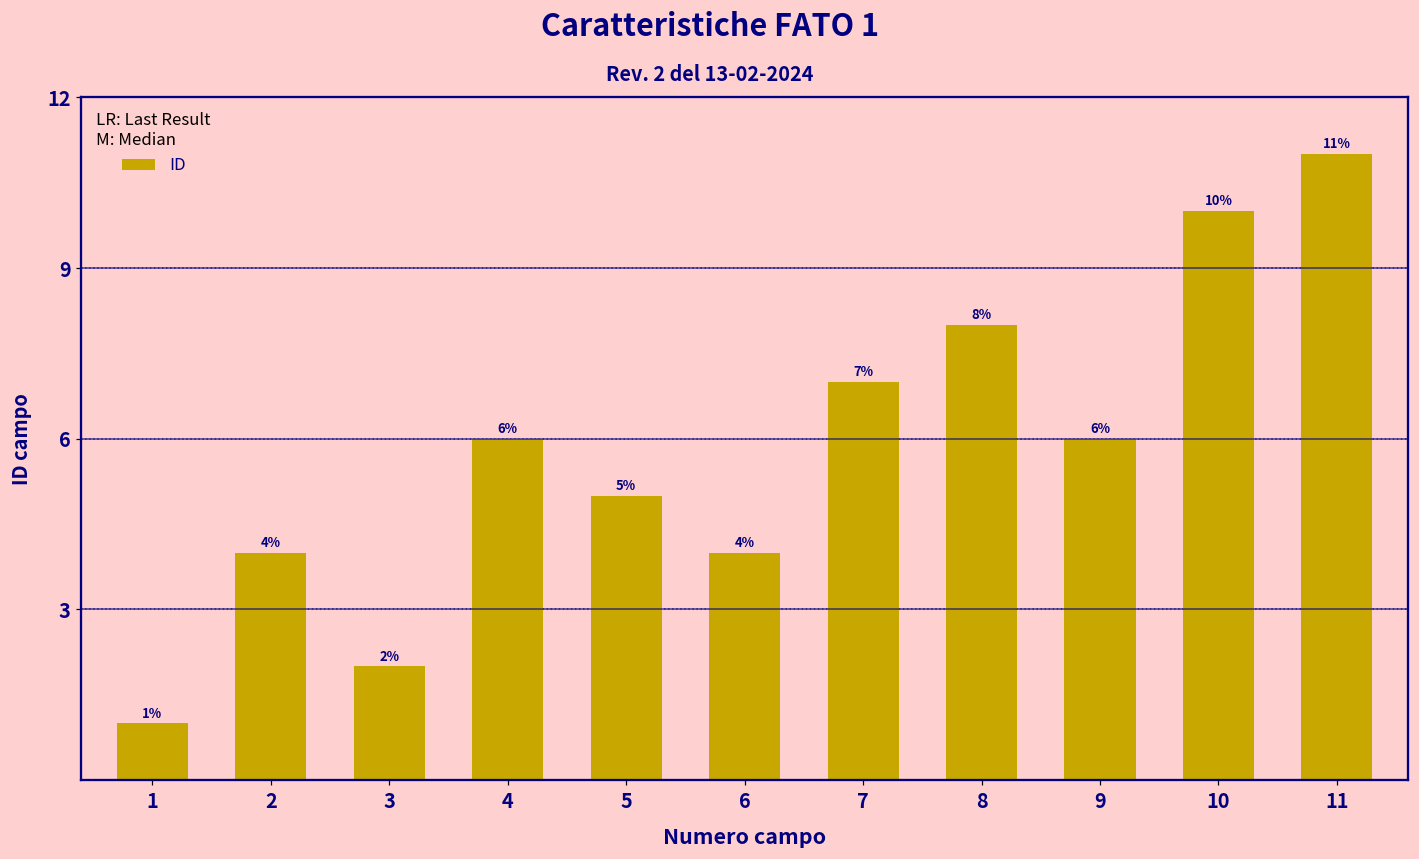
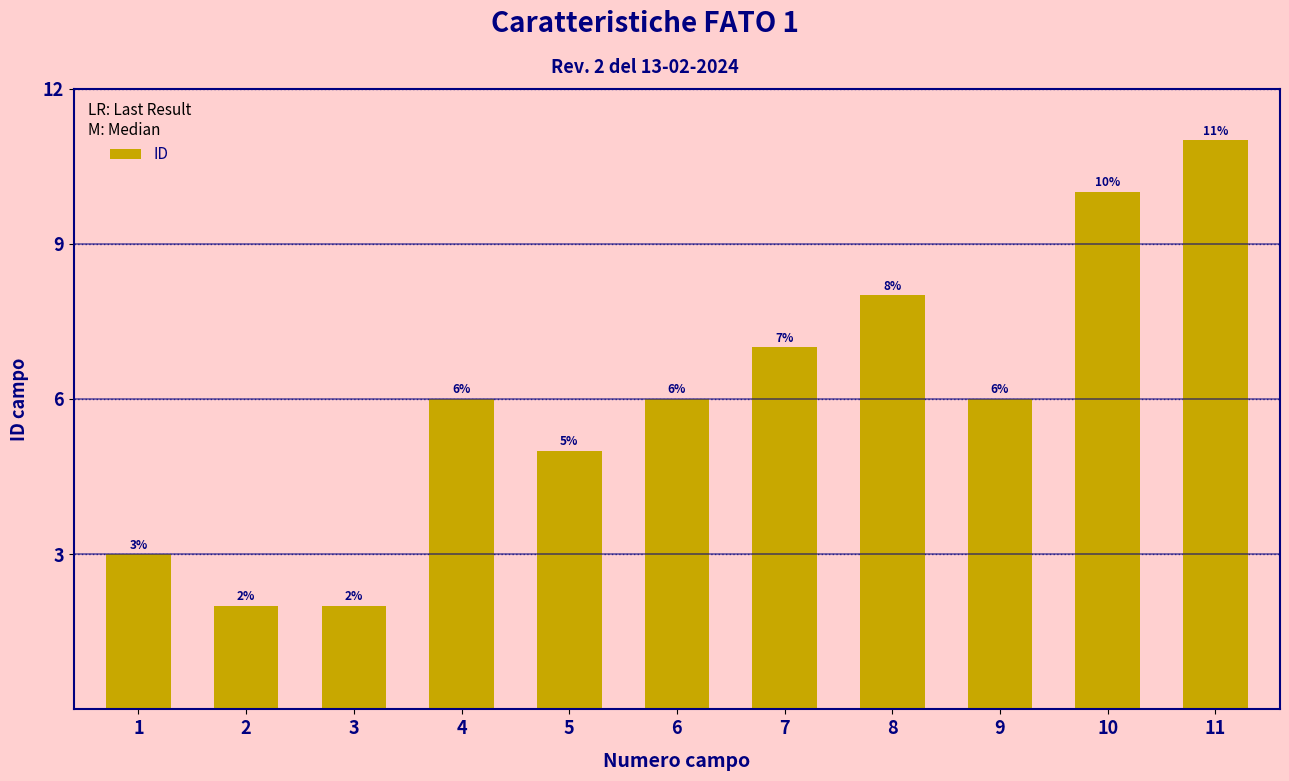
1: 1% -> 3%
2: 4% -> 2%
6: 4% -> 6%
